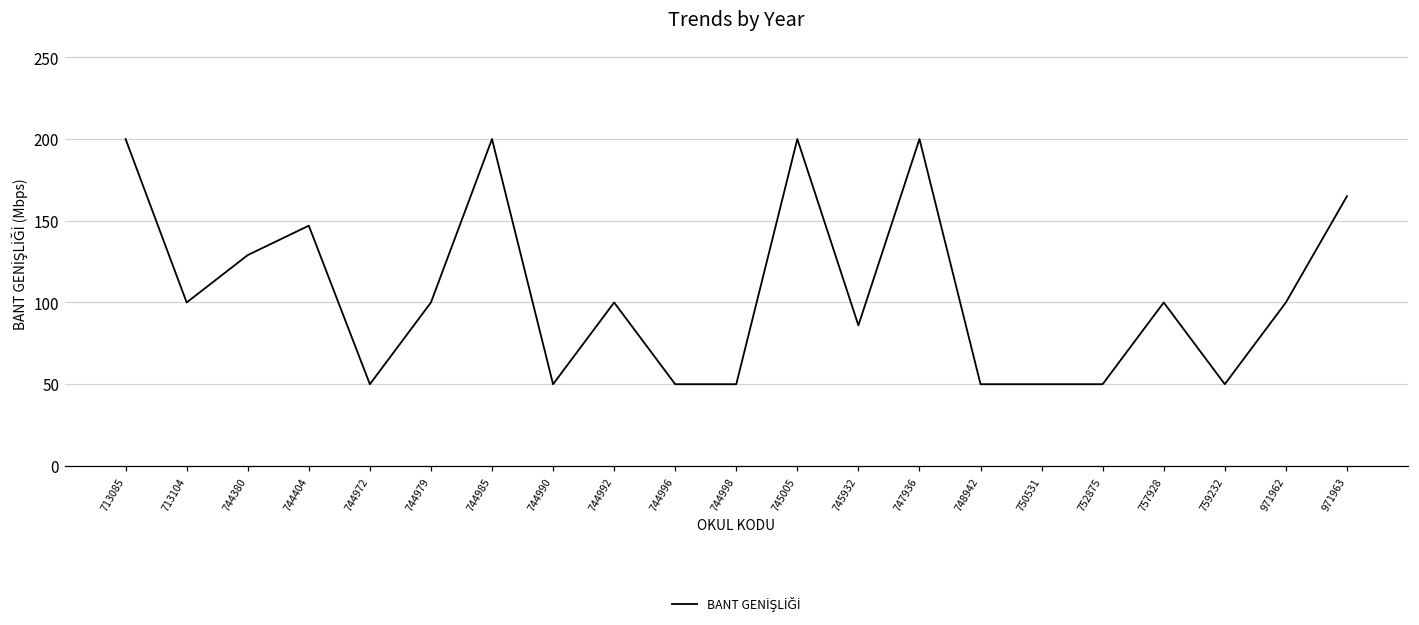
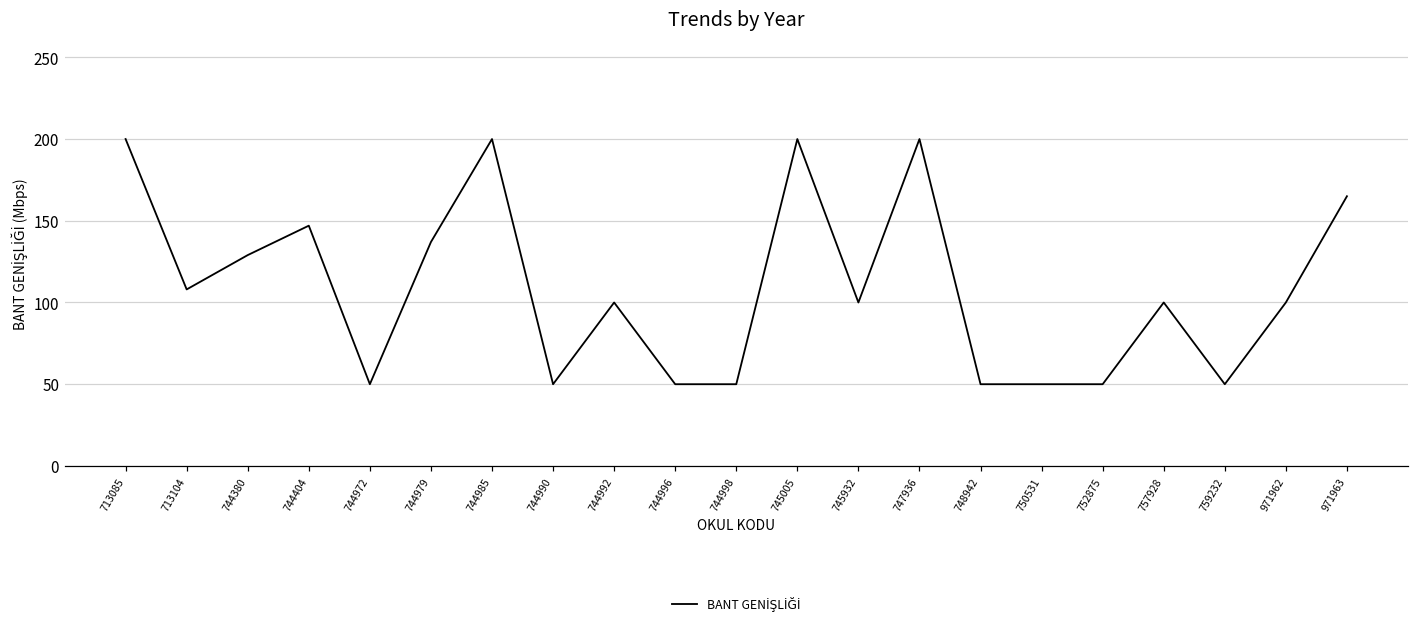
713104: 100 -> 108
744979: 100 -> 137
745932: 86 -> 100
